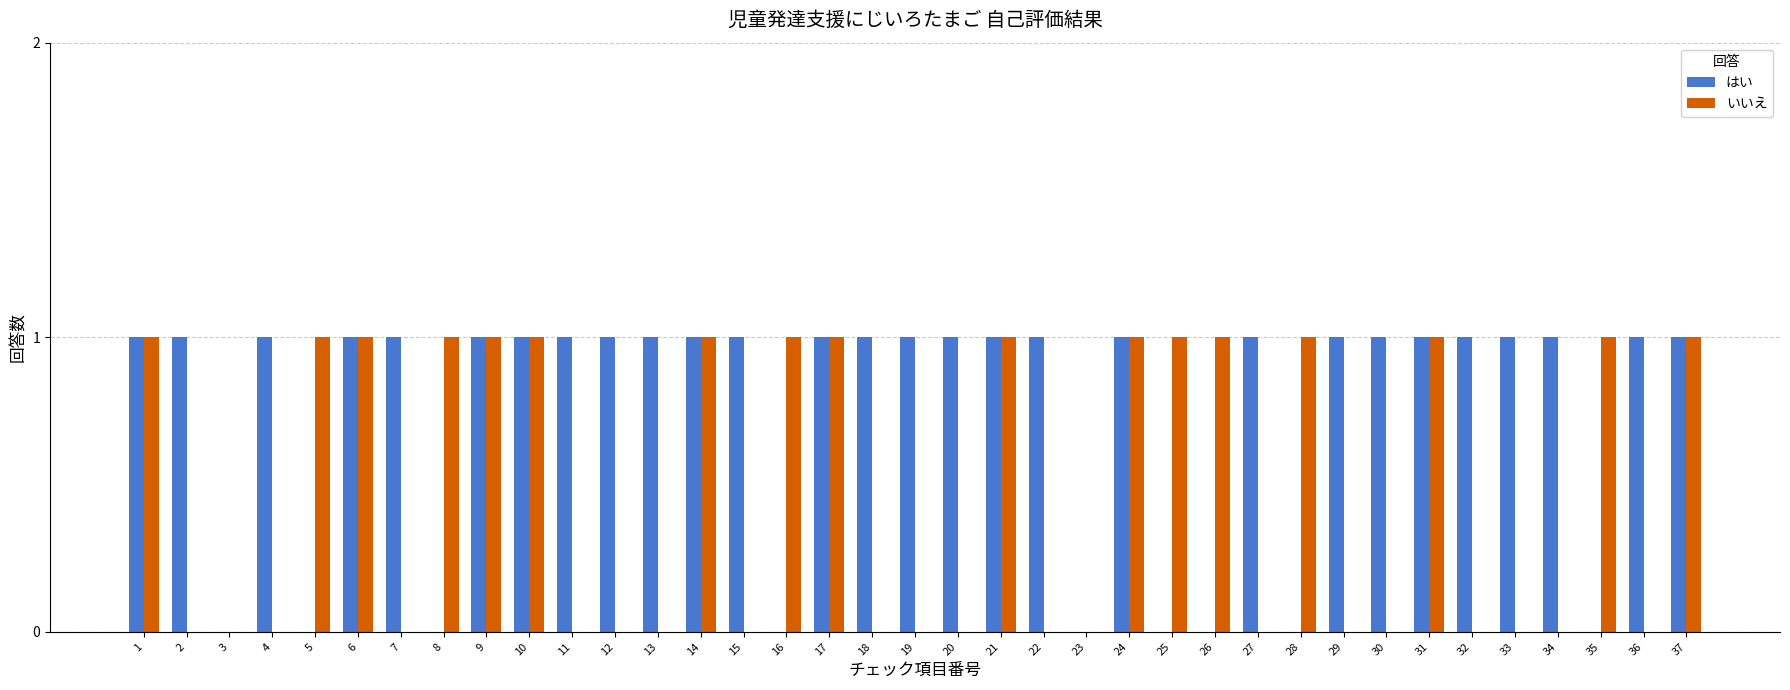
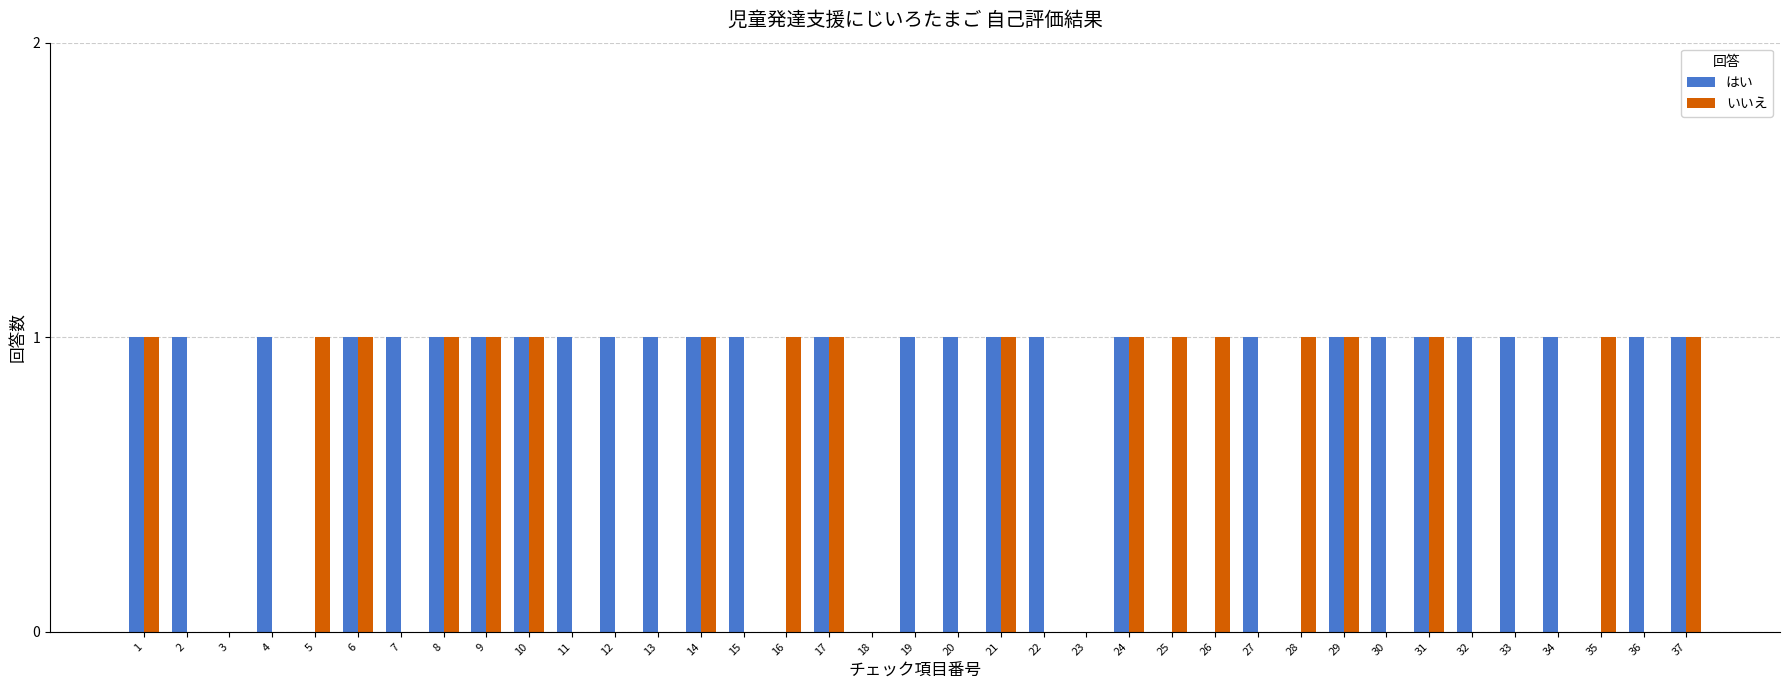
はい, 8: 0 -> 1
はい, 18: 1 -> 0
いいえ, 29: 0 -> 1
